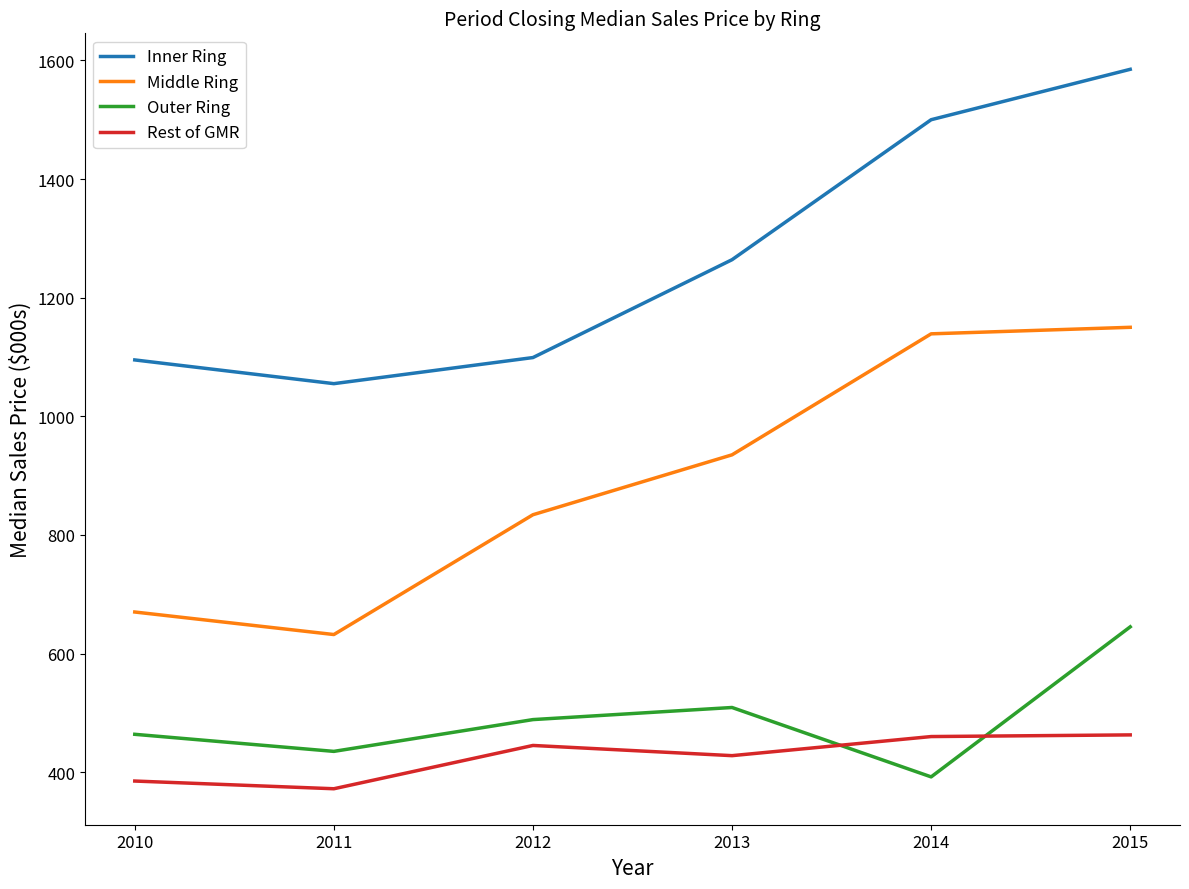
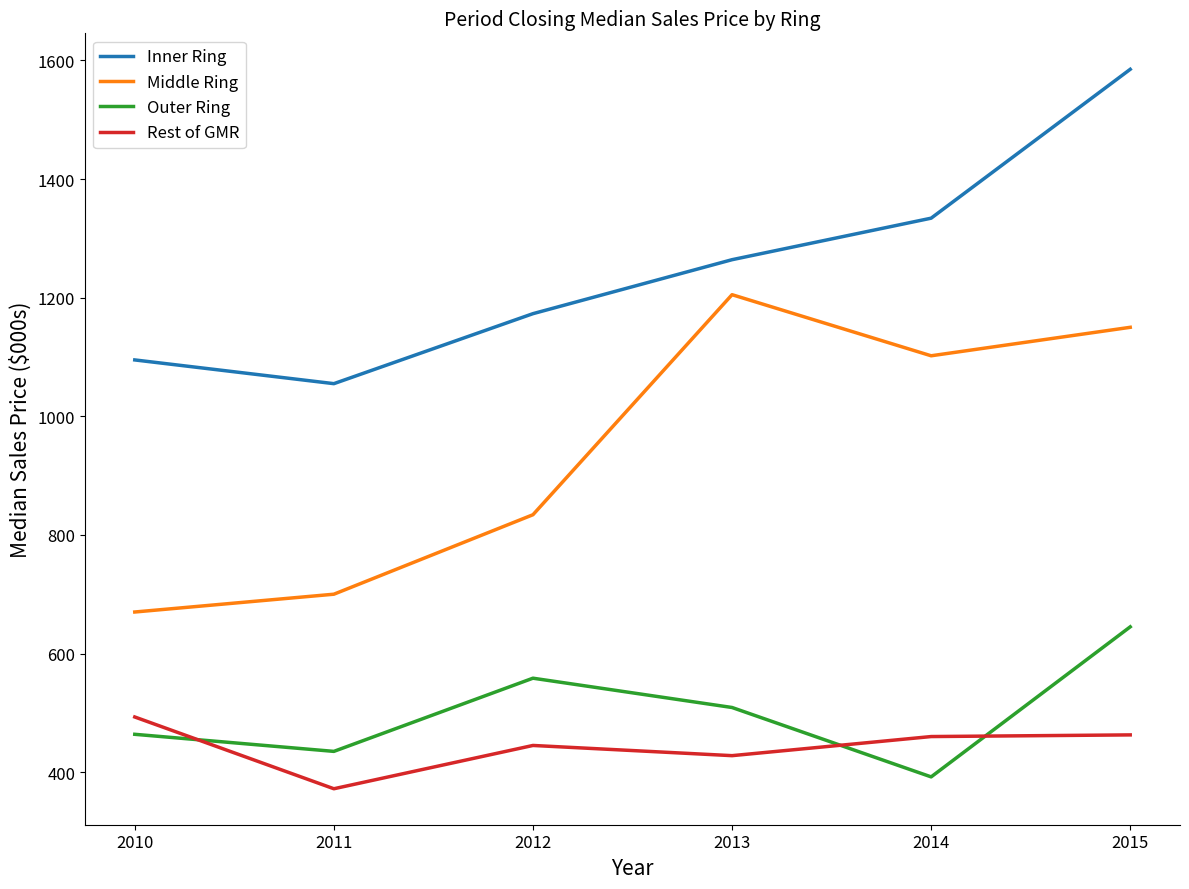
Rest of GMR, 2010: 390 -> 490
Middle Ring, 2011: 630 -> 700
Inner Ring, 2012: 1100 -> 1170
Outer Ring, 2012: 490 -> 560
Middle Ring, 2013: 940 -> 1210
Inner Ring, 2014: 1500 -> 1330
Middle Ring, 2014: 1140 -> 1100
